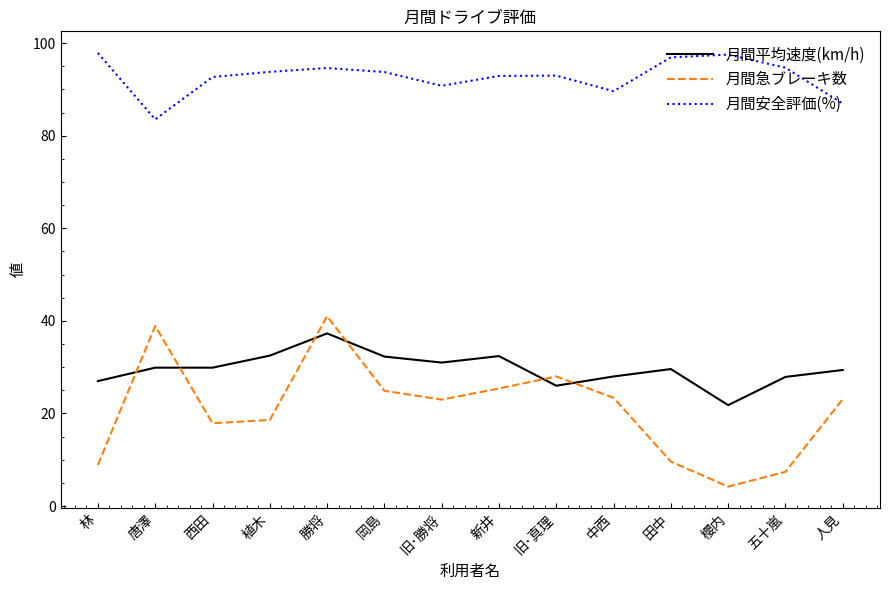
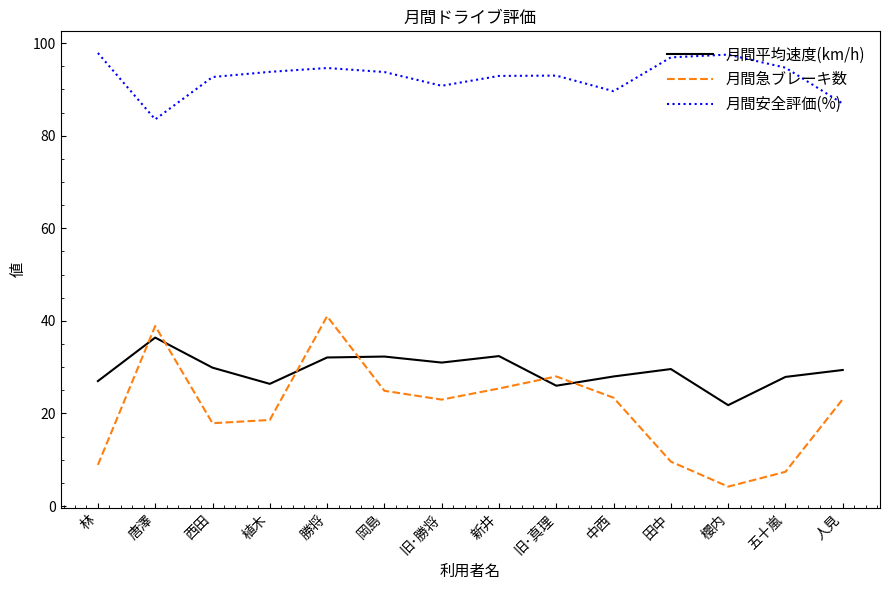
月間平均速度(km/h), 唐澤: 30 -> 36
月間平均速度(km/h), 植木: 33 -> 26
月間平均速度(km/h), 勝将: 37 -> 32
